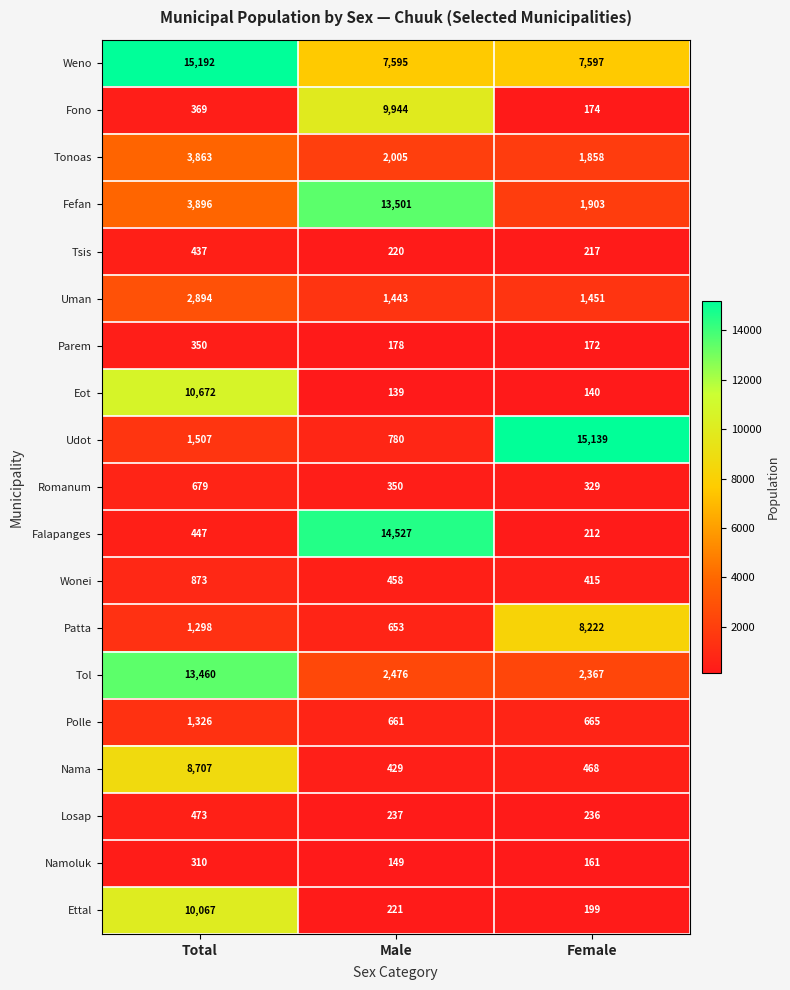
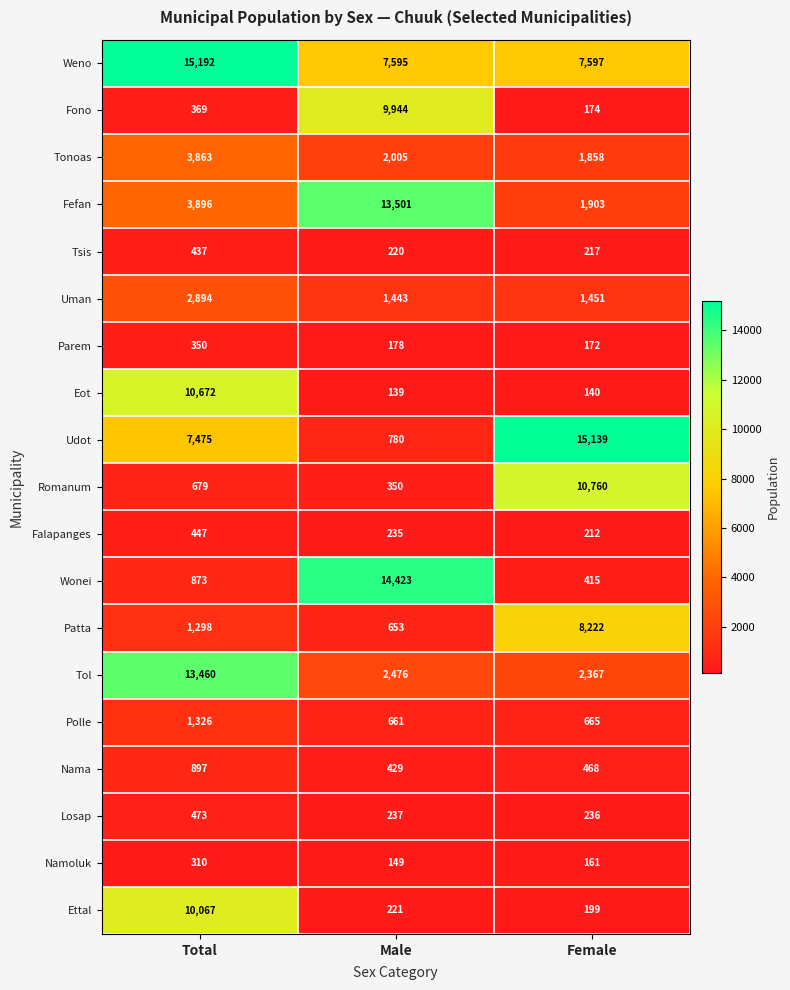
Udot, Total: 1,507 -> 7,475
Romanum, Female: 329 -> 10,760
Falapanges, Male: 14,527 -> 235
Wonei, Male: 458 -> 14,423
Nama, Total: 8,707 -> 897
